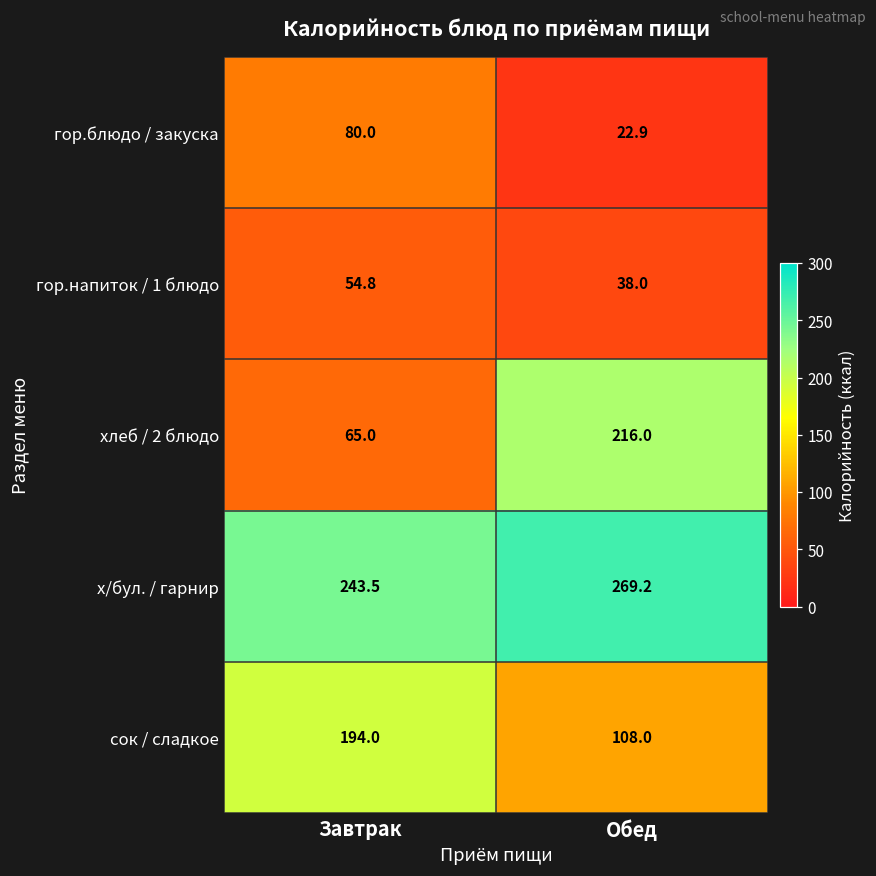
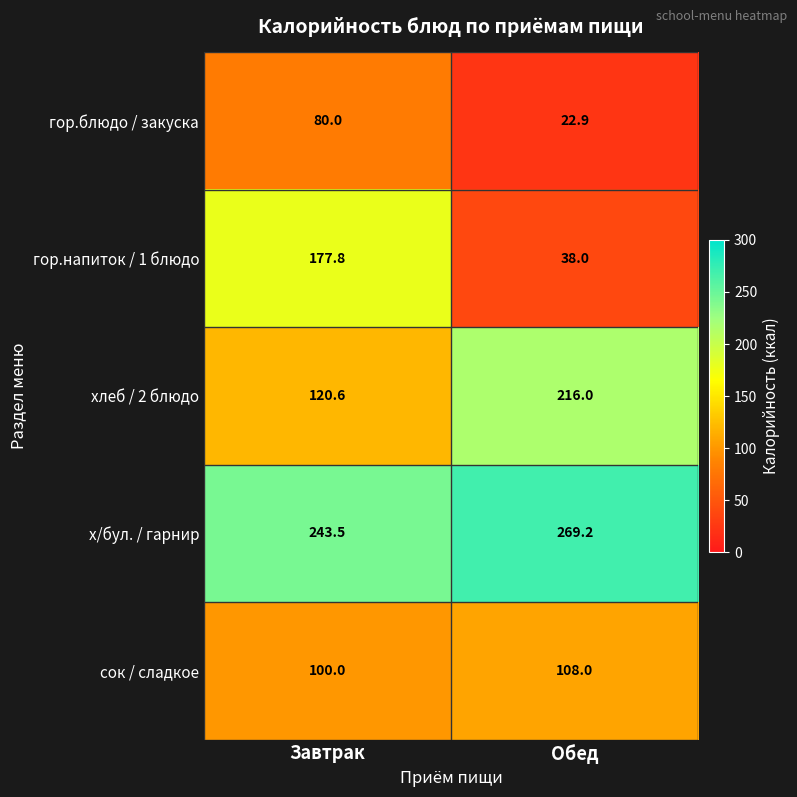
гор.напиток / 1 блюдо, Завтрак: 54.8 -> 177.8
хлеб / 2 блюдо, Завтрак: 65.0 -> 120.6
сок / сладкое, Завтрак: 194.0 -> 100.0
